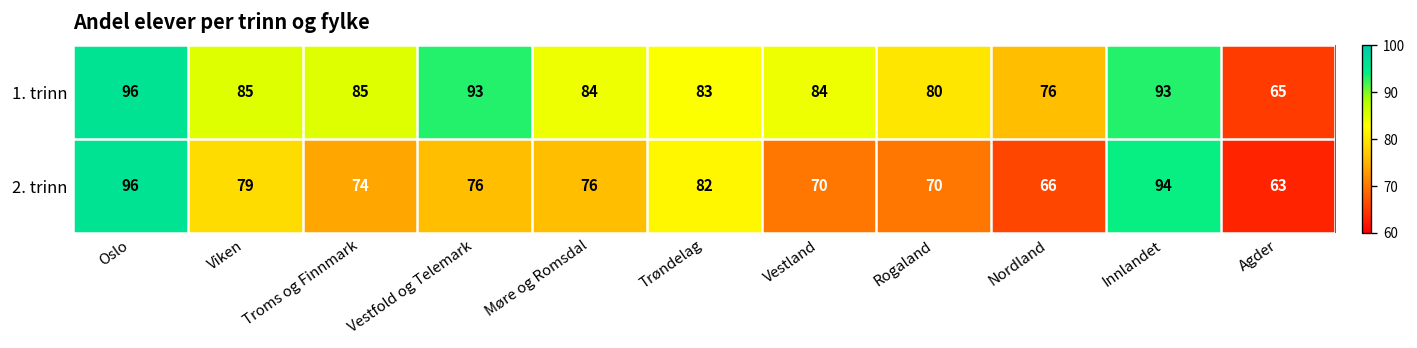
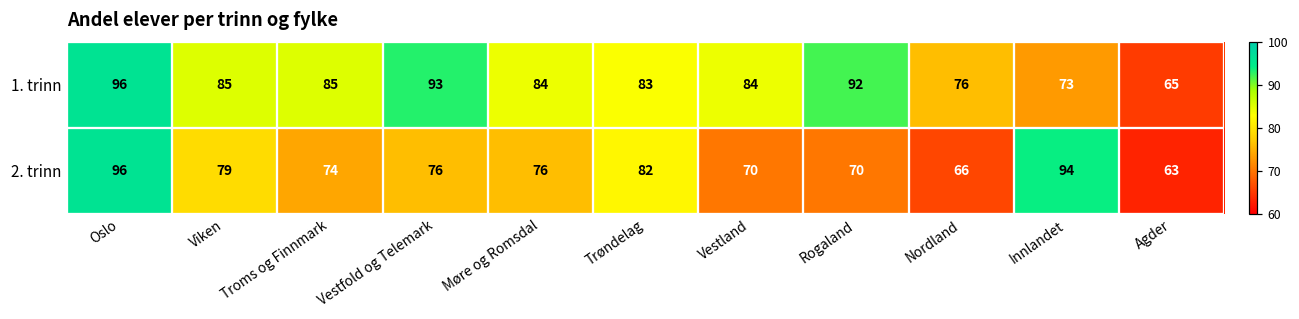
1. trinn, Rogaland: 80 -> 92
1. trinn, Innlandet: 93 -> 73
